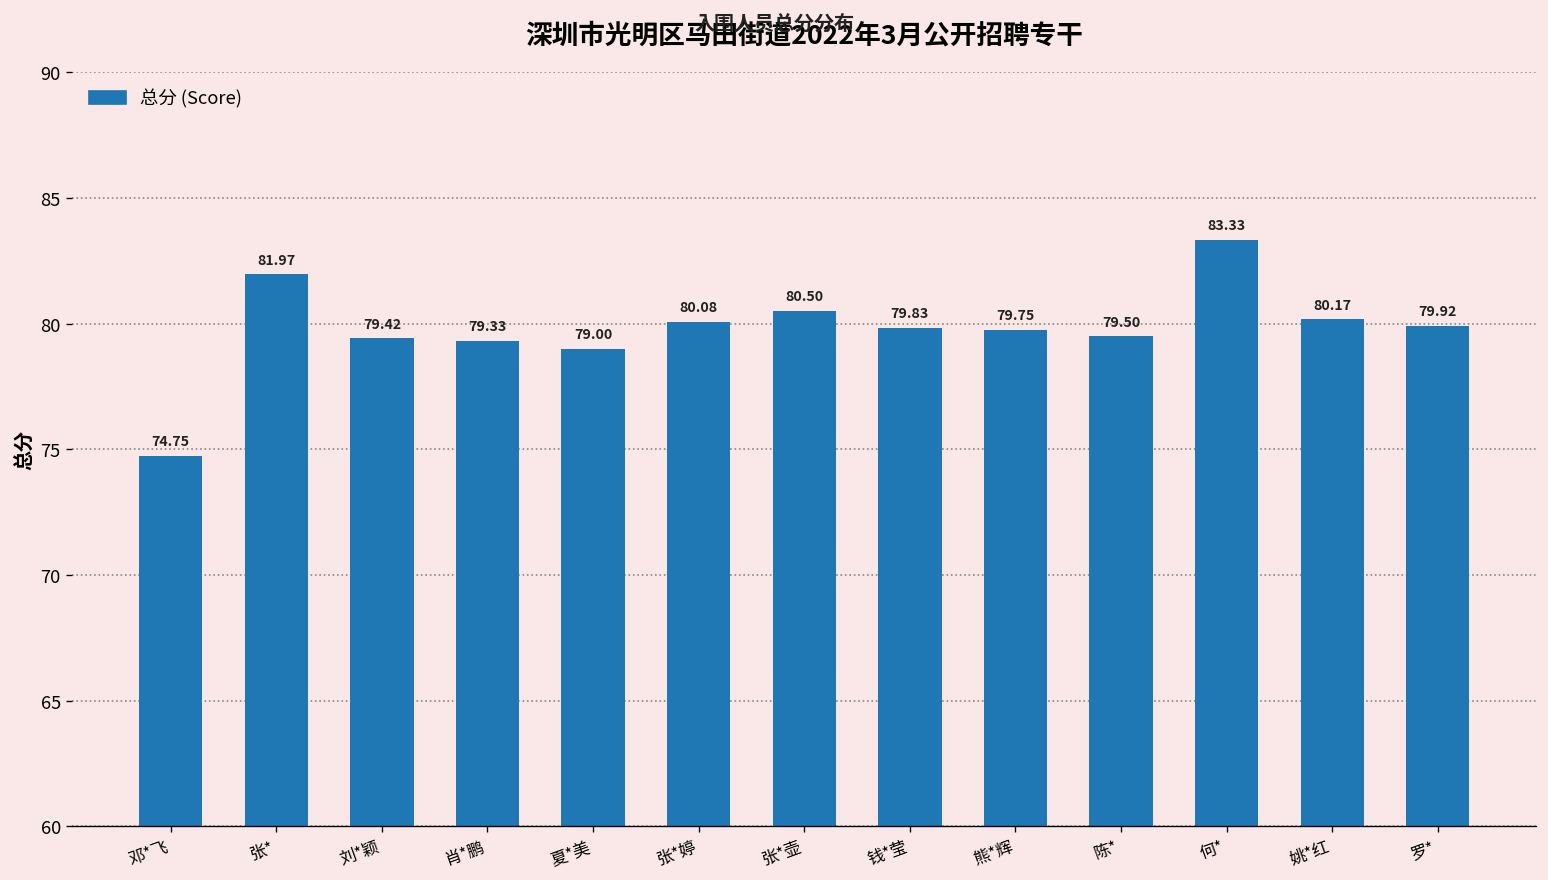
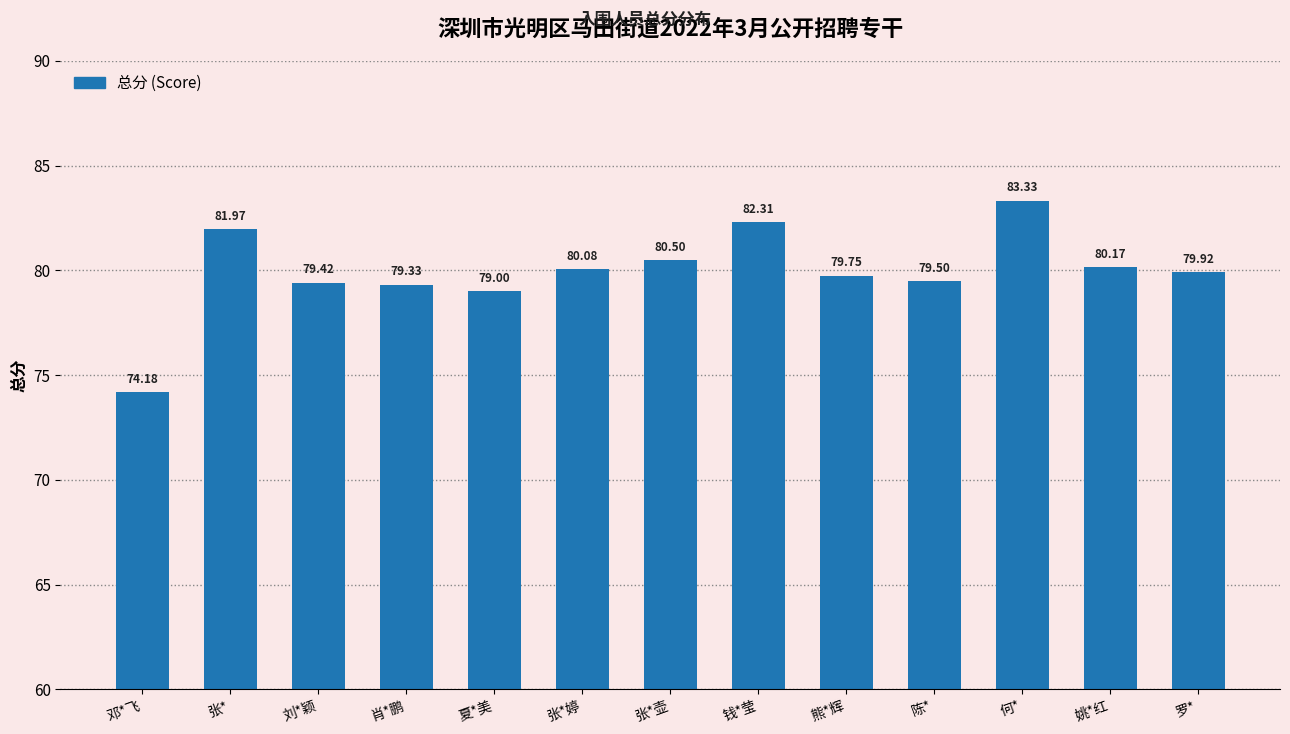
邓*飞: 74.75 -> 74.18
钱*莹: 79.83 -> 82.31
